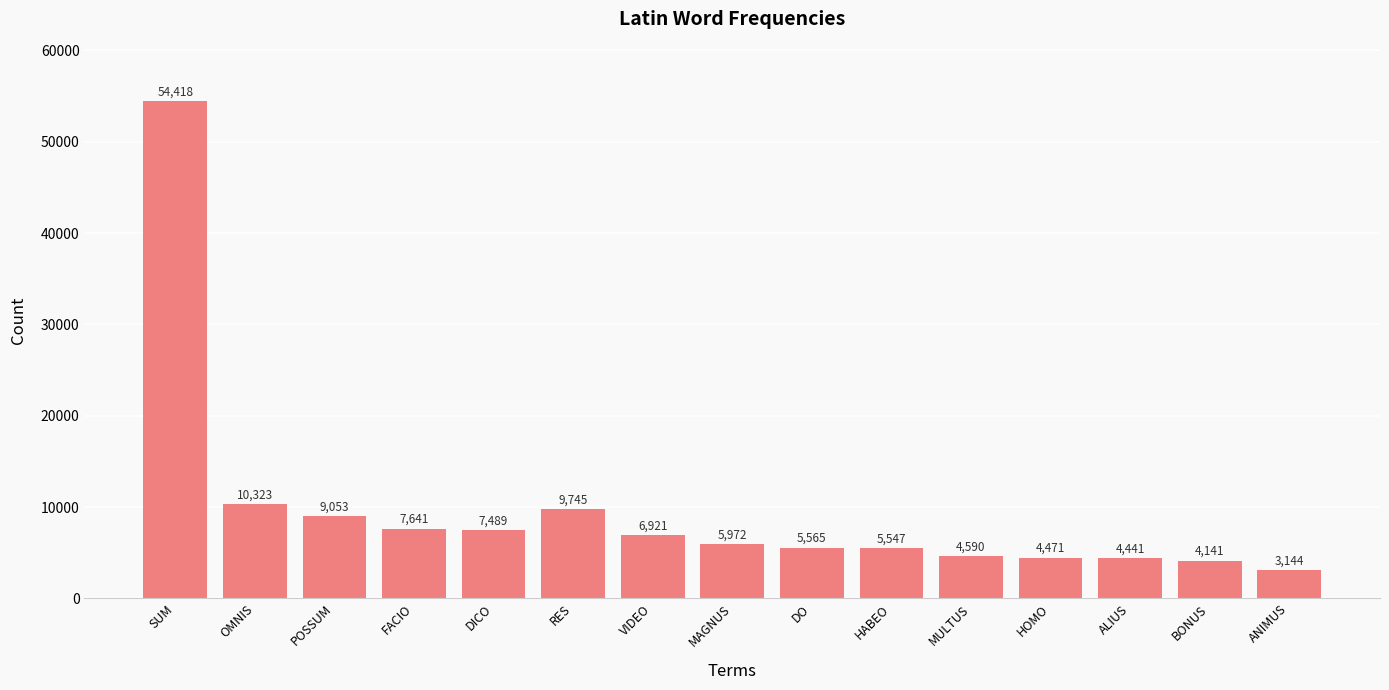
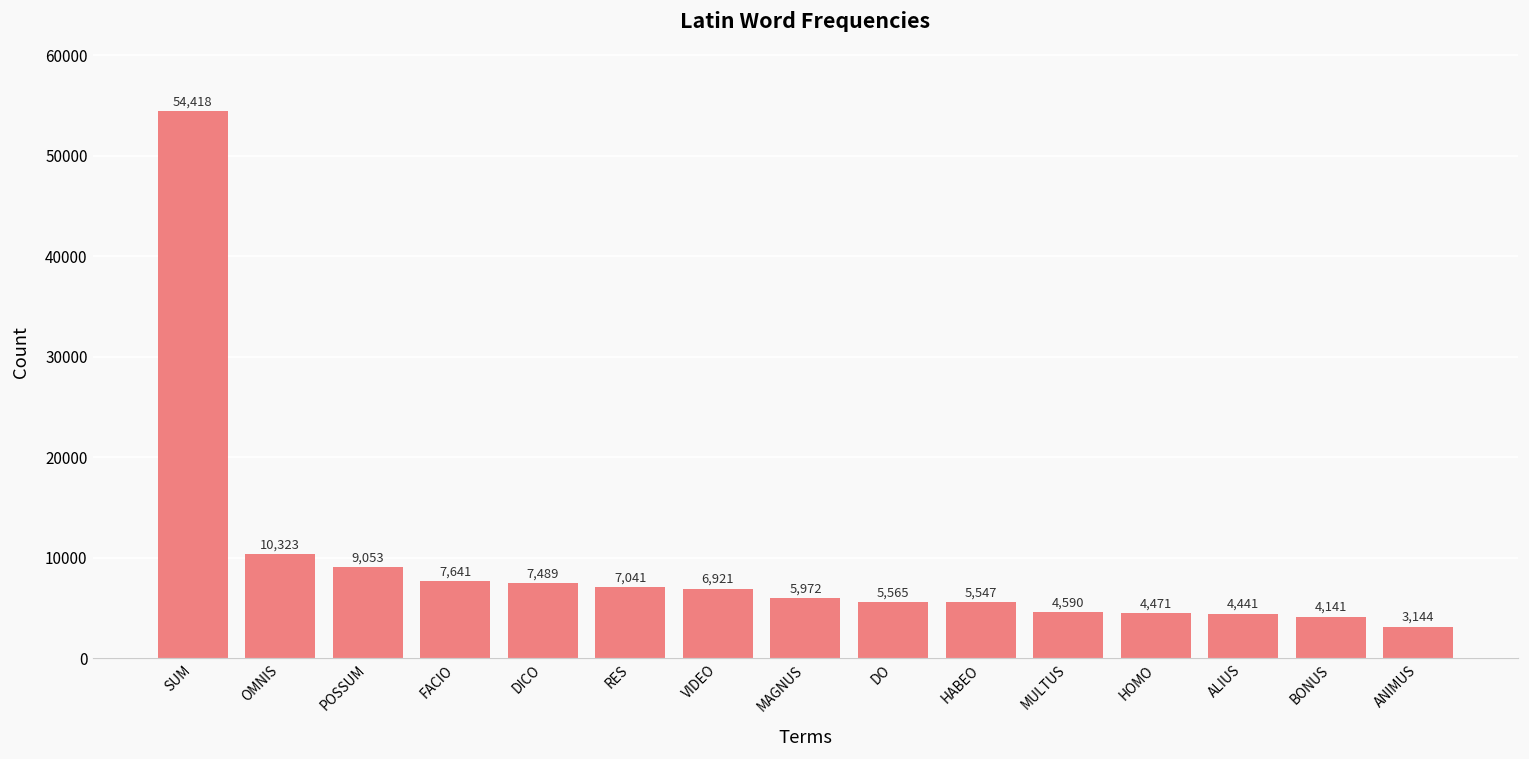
RES: 9,745 -> 7,041
